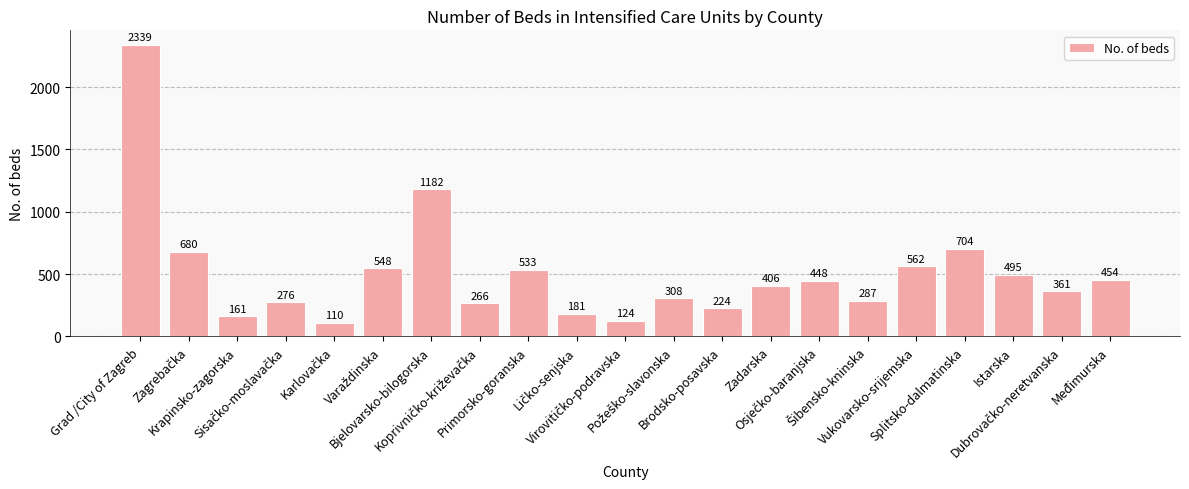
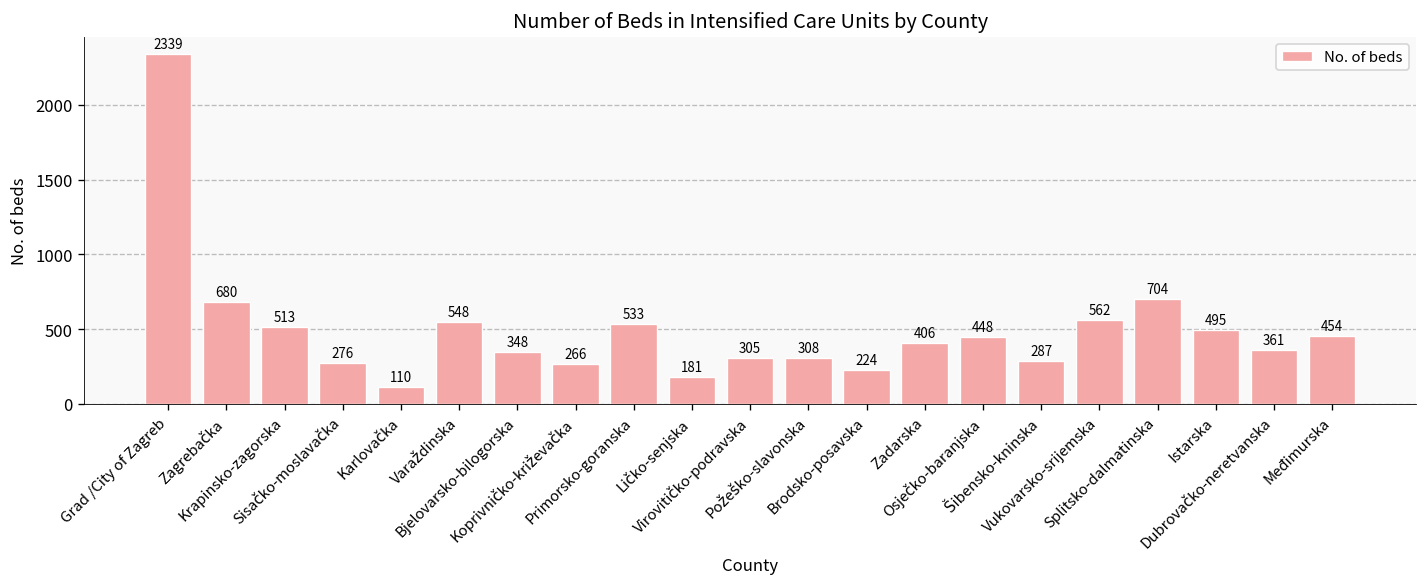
Krapinsko-zagorska: 161 -> 513
Bjelovarsko-bilogorska: 1182 -> 348
Virovitičko-podravska: 124 -> 305
